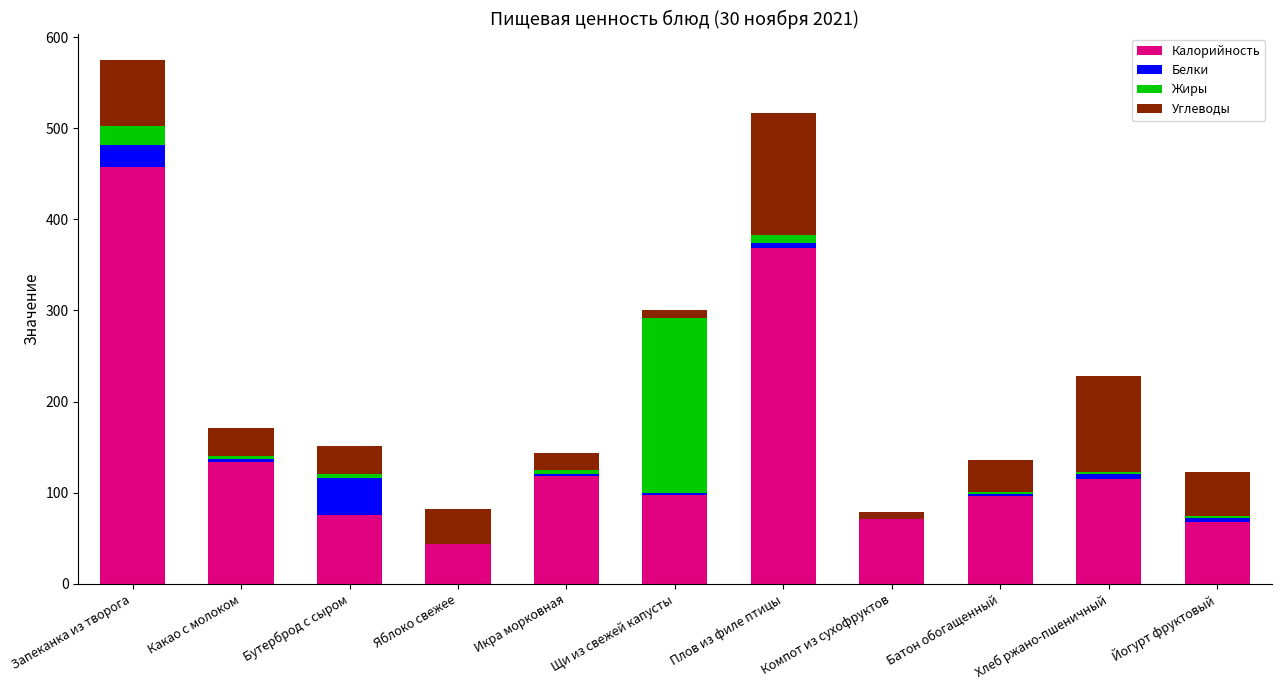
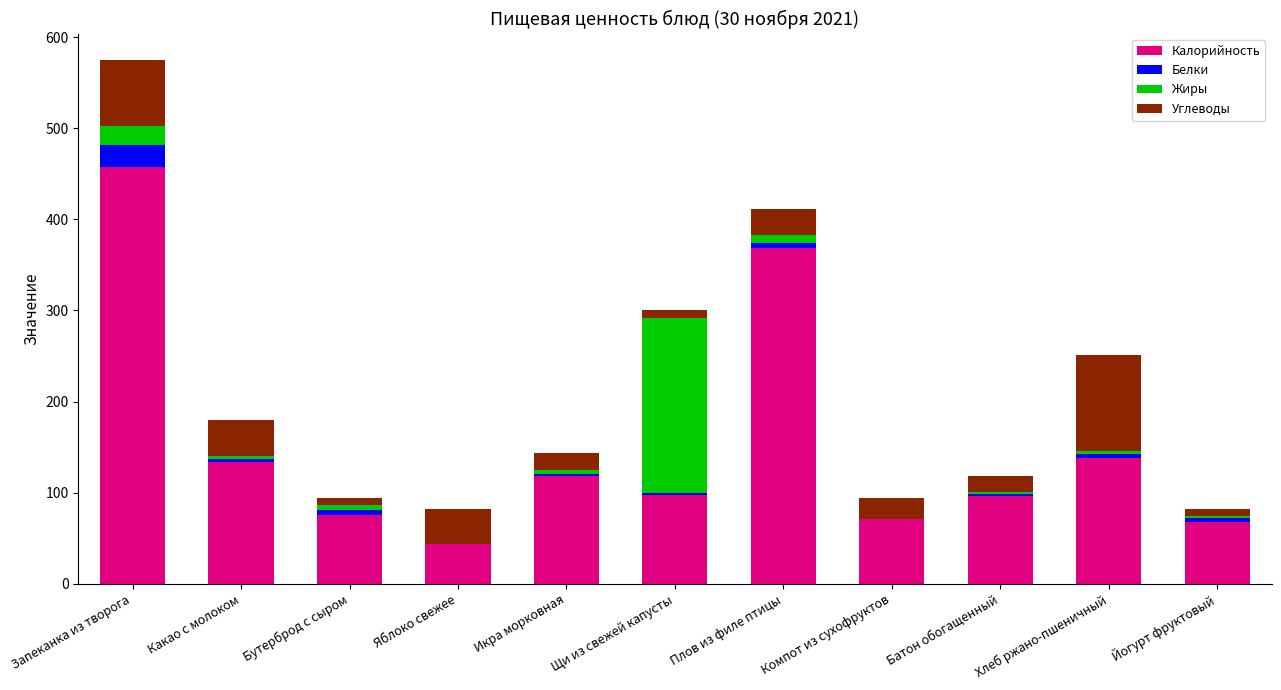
Углеводы, Какао с молоком: 30 -> 40
Белки, Бутерброд с сыром: 40 -> 10
Углеводы, Бутерброд с сыром: 30 -> 10
Углеводы, Плов из филе птицы: 130 -> 30
Углеводы, Компот из сухофруктов: 10 -> 20
Углеводы, Батон обогащенный: 40 -> 20
Калорийность, Хлеб ржано-пшеничный: 120 -> 140
Углеводы, Йогурт фруктовый: 50 -> 10
